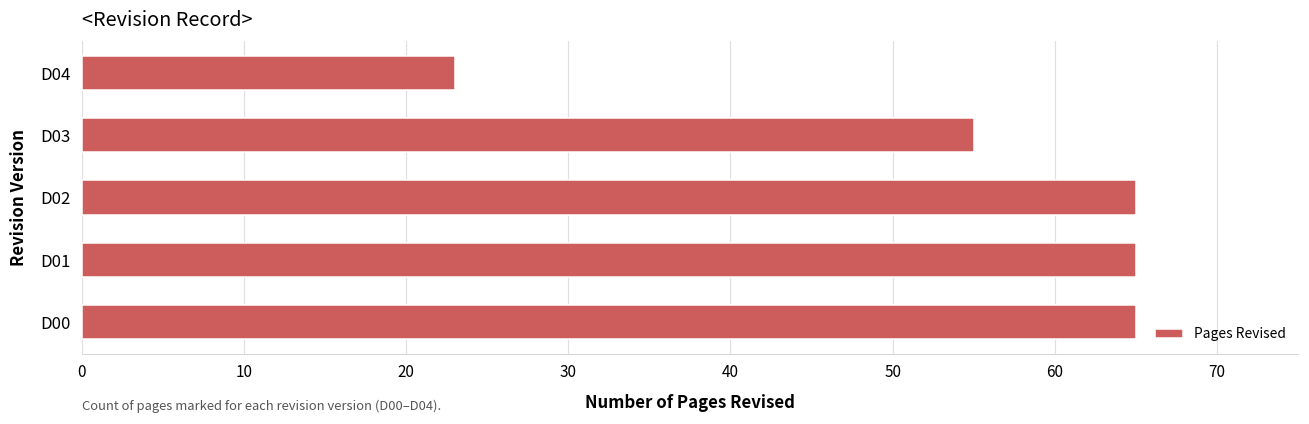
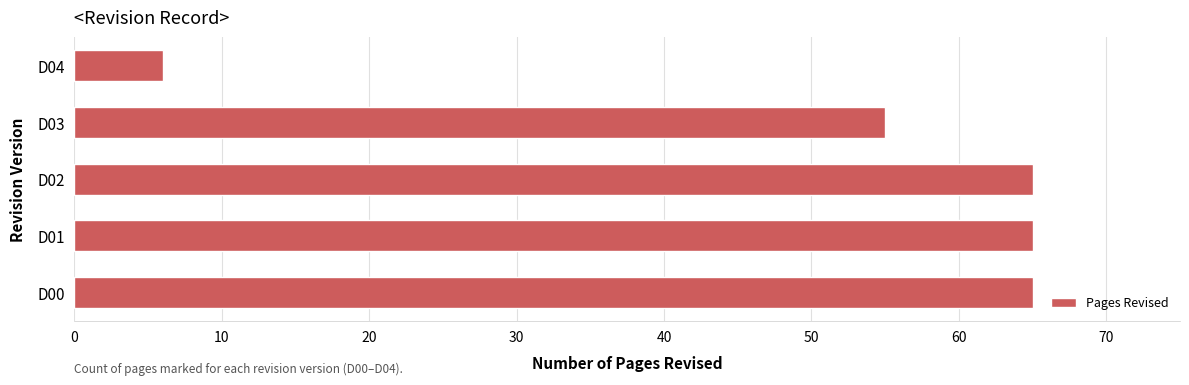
D04: 23 -> 6
